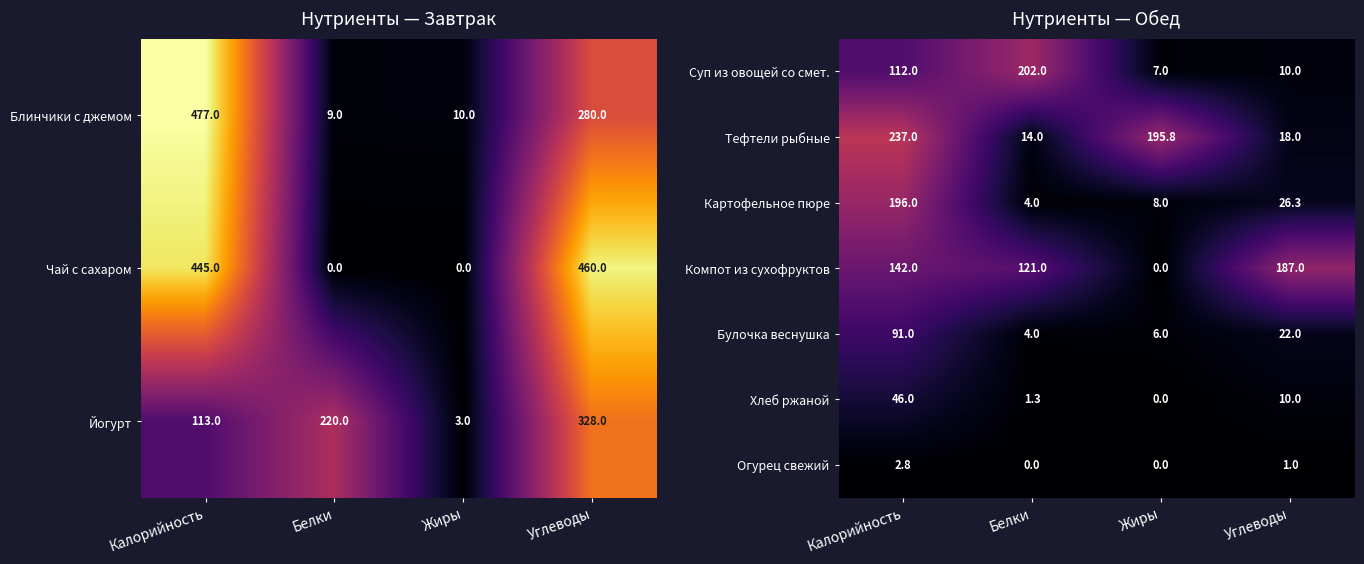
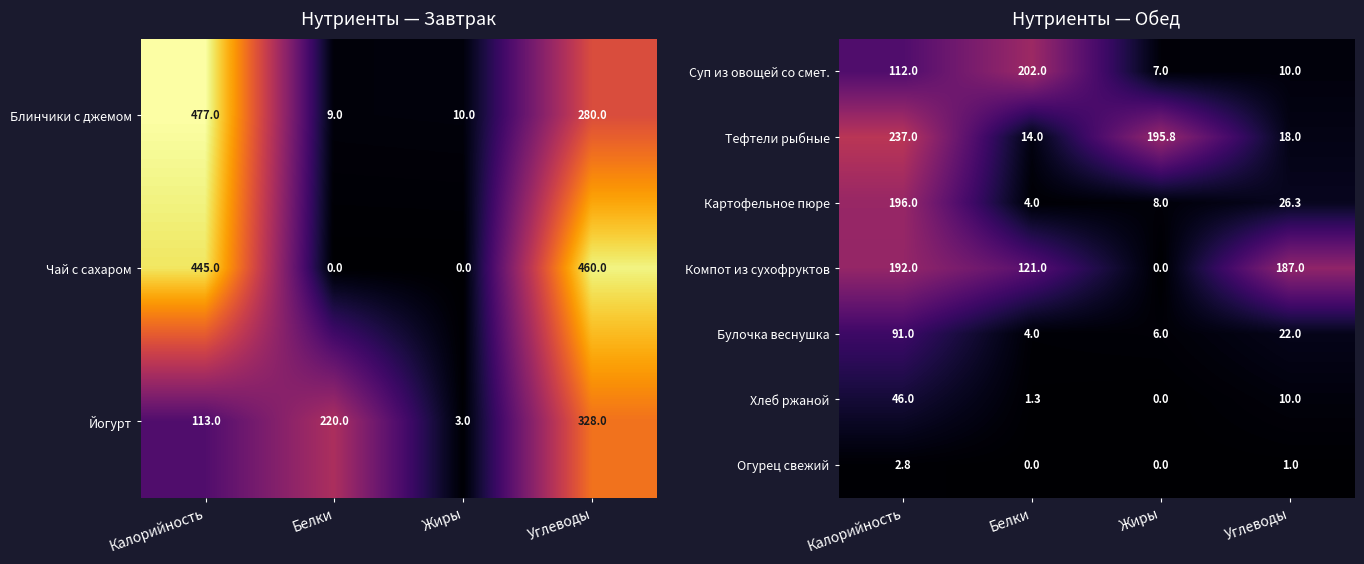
Нутриенты — Обед, Компот из сухофруктов, Калорийность: 142.0 -> 192.0
